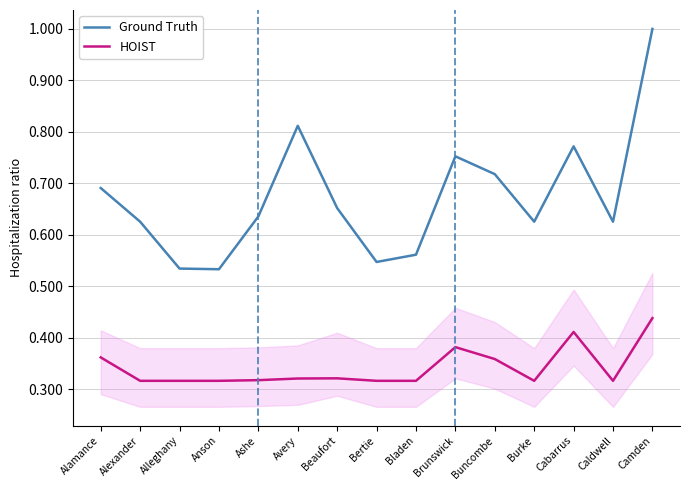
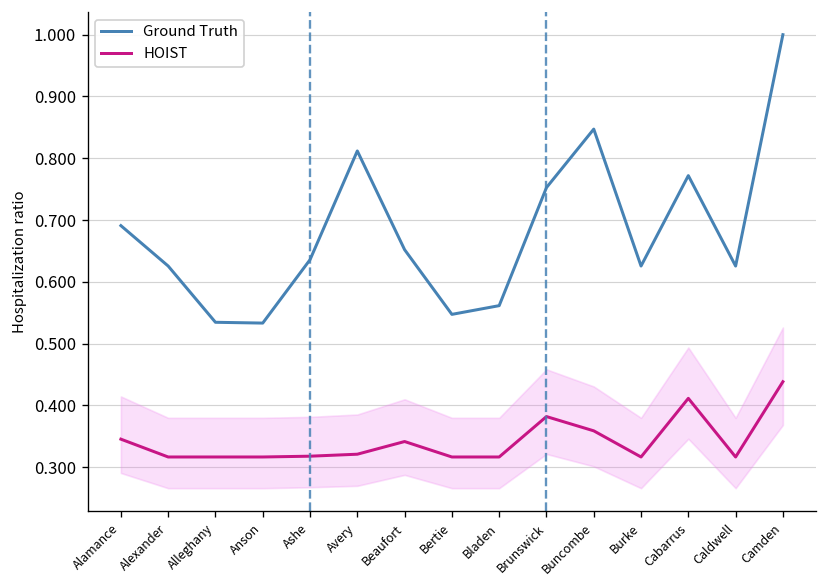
HOIST, Alamance: 0.36 -> 0.35
HOIST, Beaufort: 0.32 -> 0.34
Ground Truth, Buncombe: 0.72 -> 0.85
